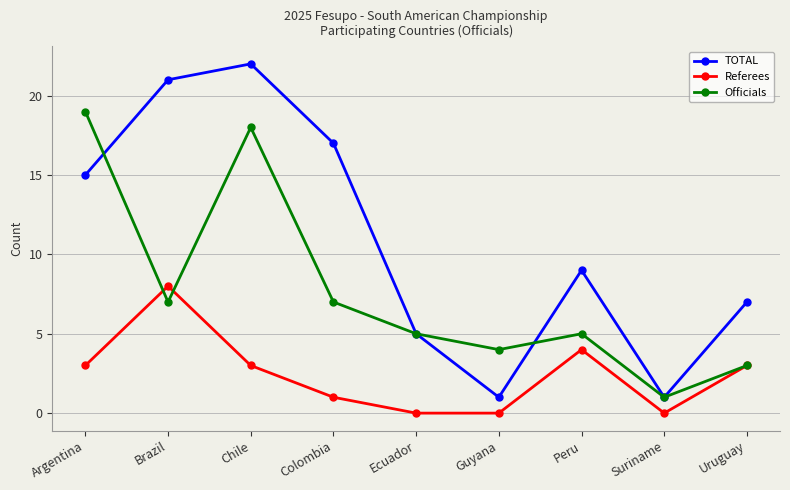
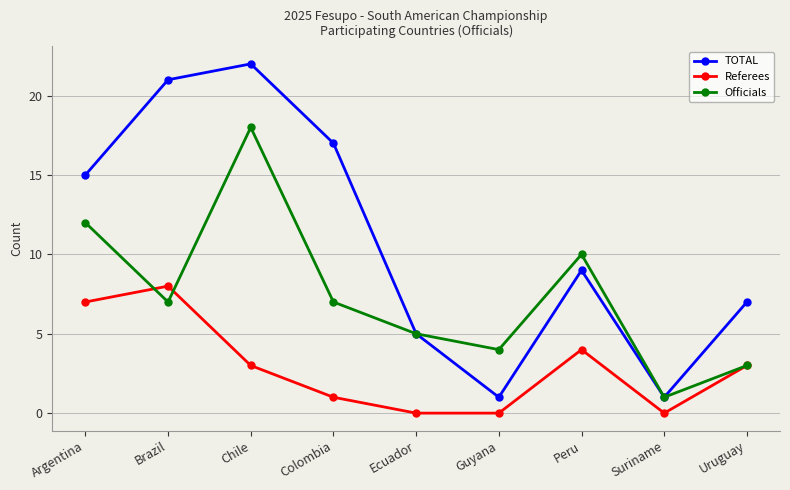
Referees, Argentina: 3 -> 7
Officials, Argentina: 19 -> 12
Officials, Peru: 5 -> 10
